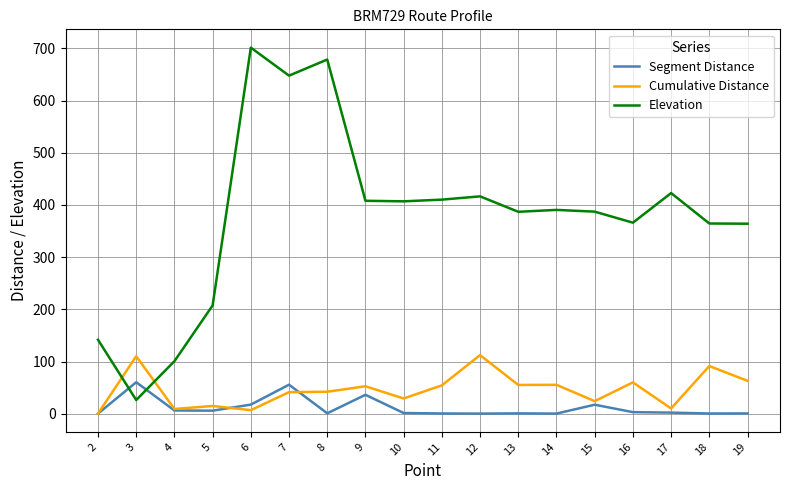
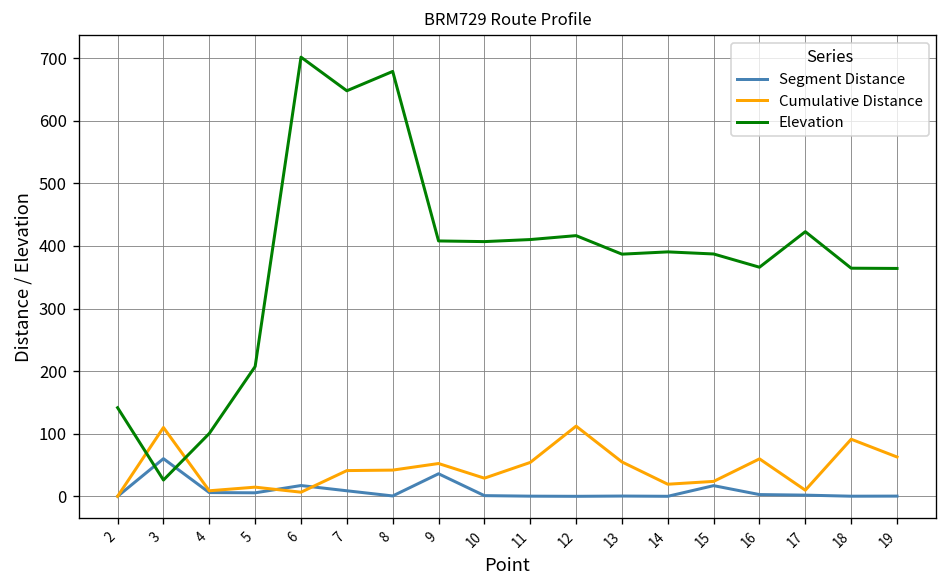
Segment Distance, 7: 60 -> 10
Cumulative Distance, 14: 60 -> 20
